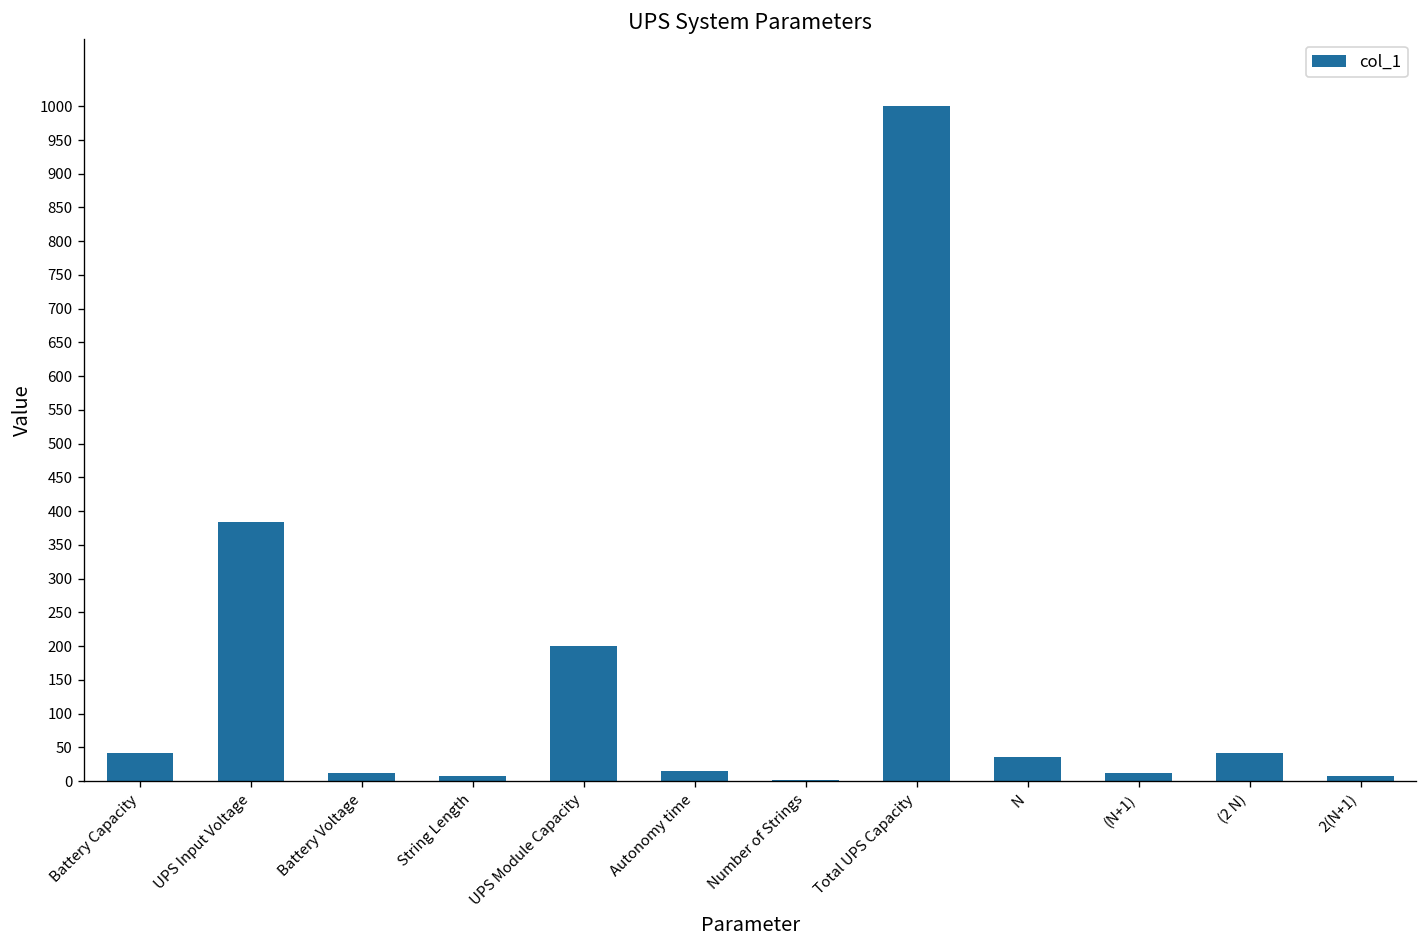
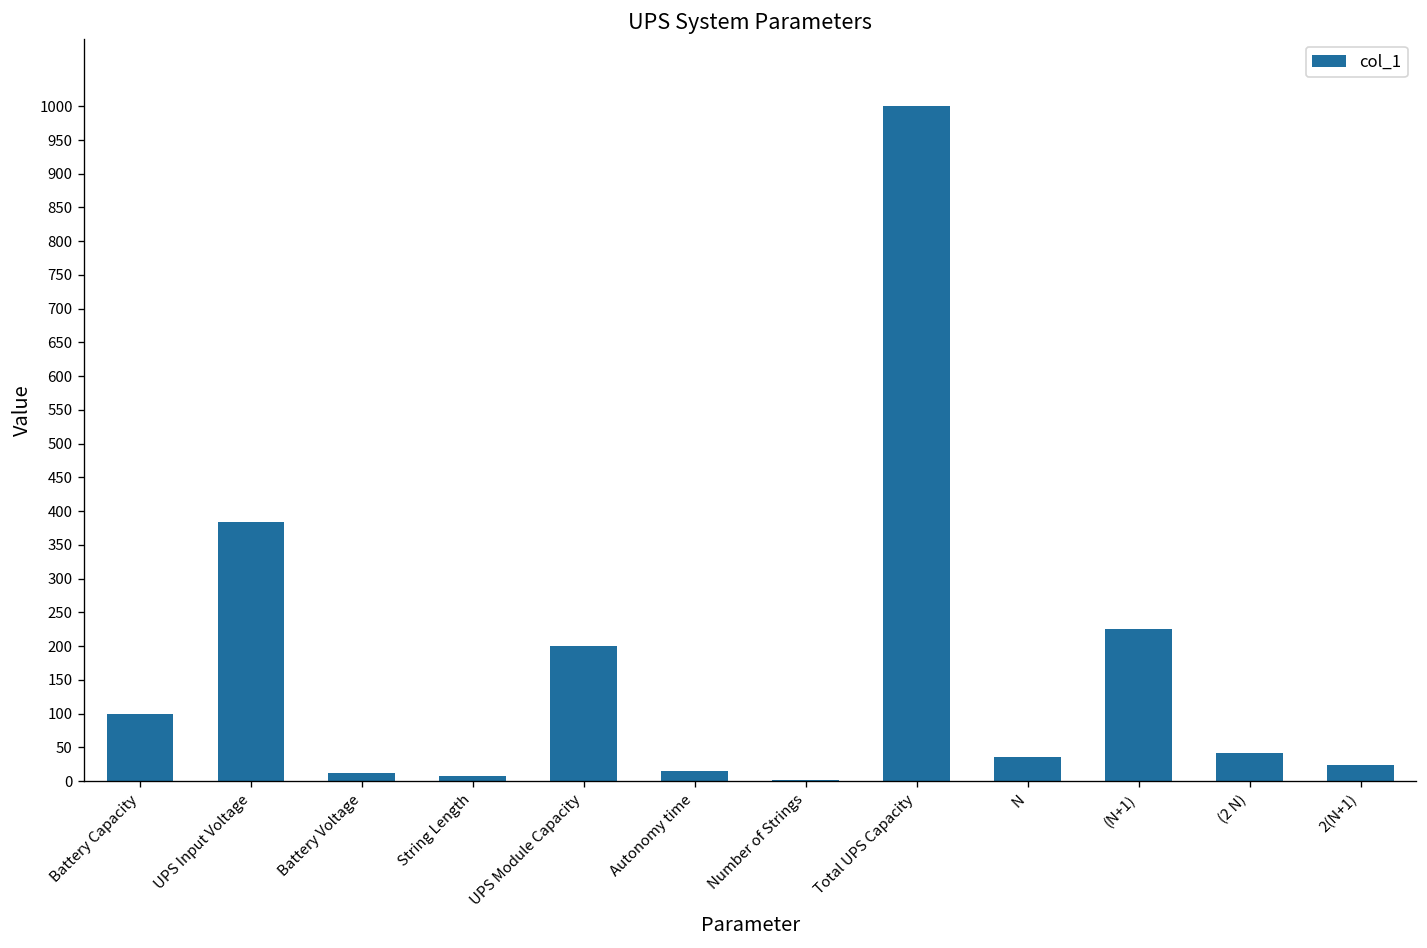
Battery Capacity: 40 -> 100
(N+1): 10 -> 230
2(N+1): 10 -> 20
